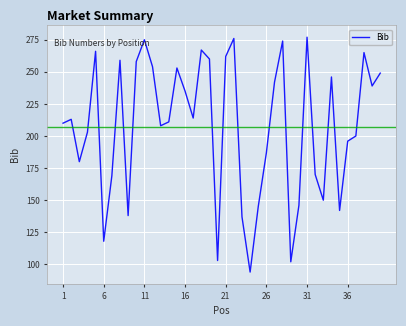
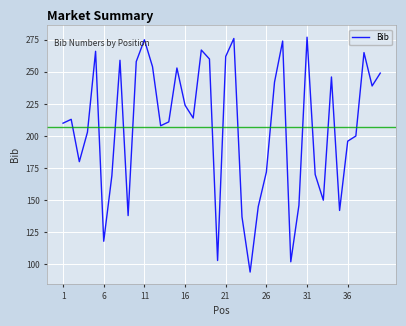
16: 235 -> 224
26: 187 -> 172
